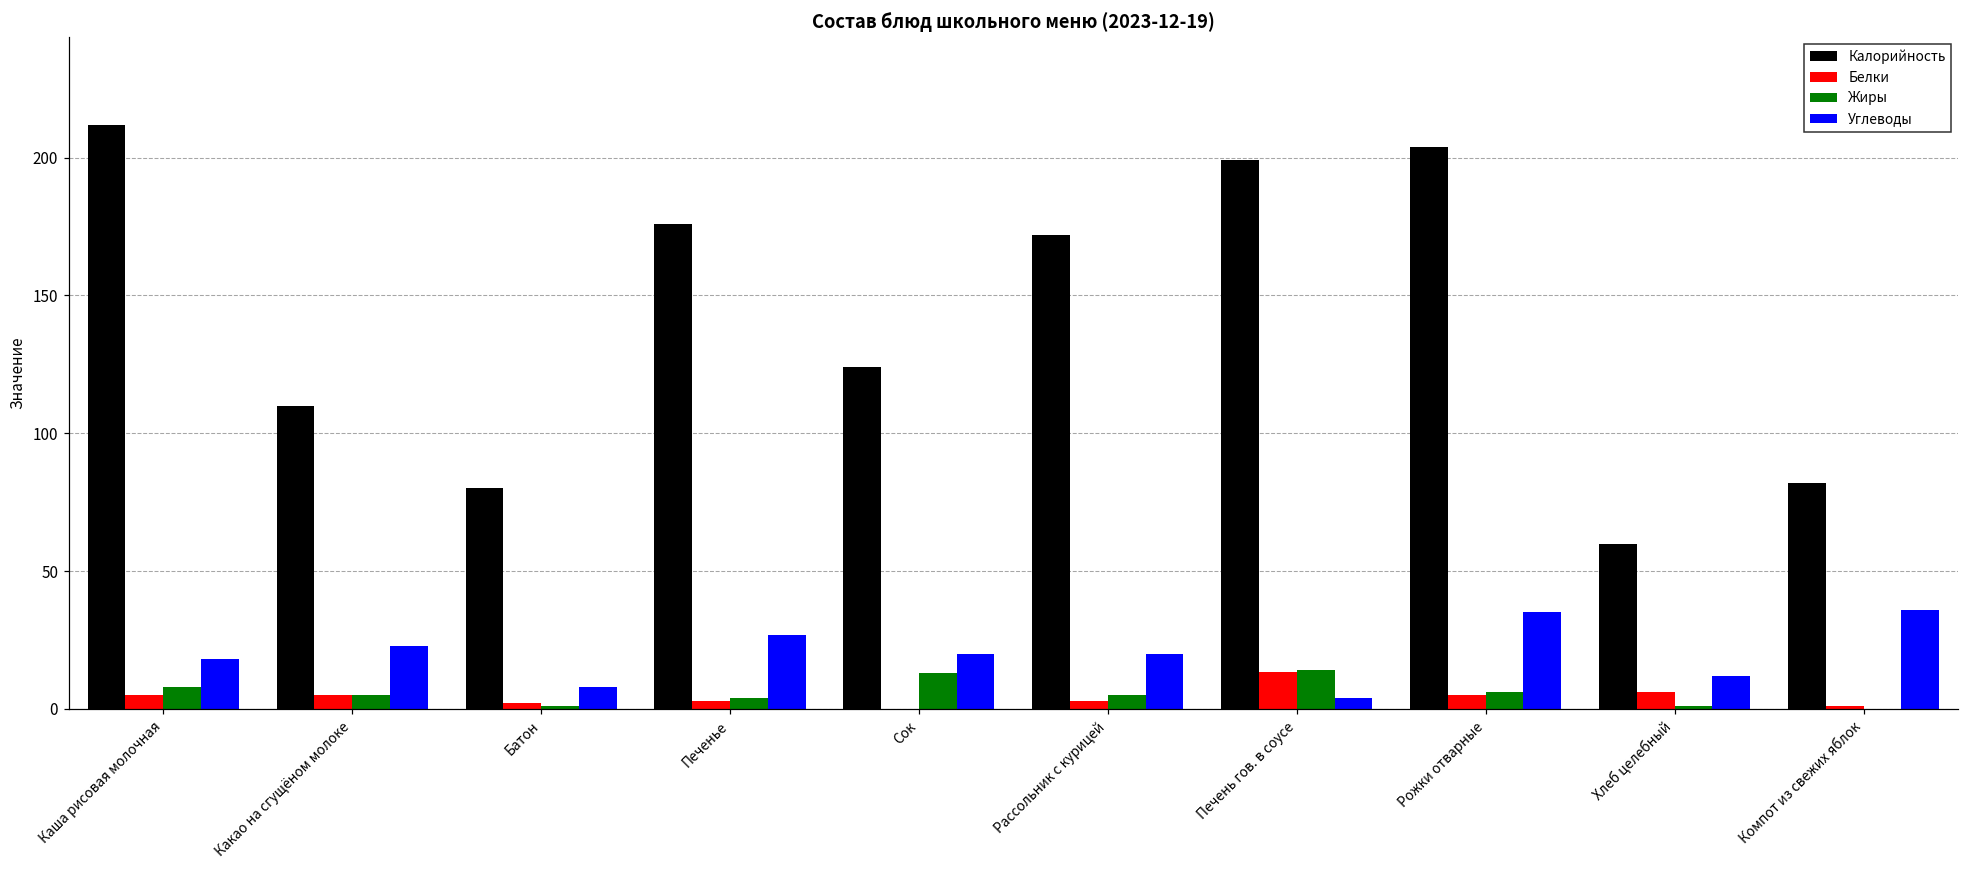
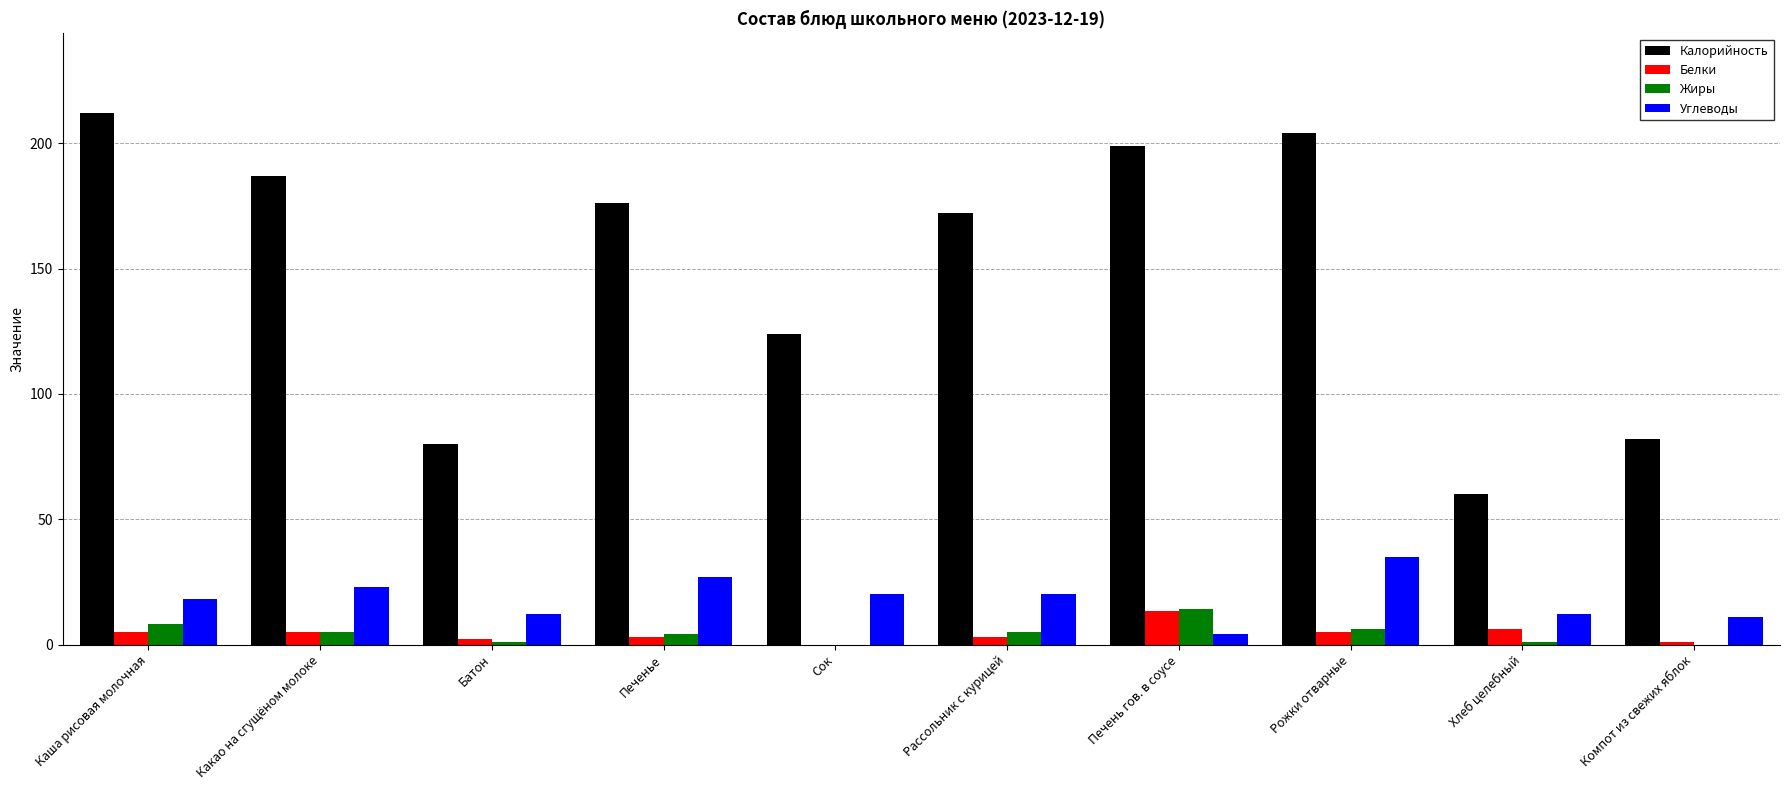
Калорийность, Какао на сгущёном молоке: 110 -> 187
Углеводы, Батон: 8 -> 12
Жиры, Сок: 13 -> 0
Углеводы, Компот из свежих яблок: 36 -> 11
